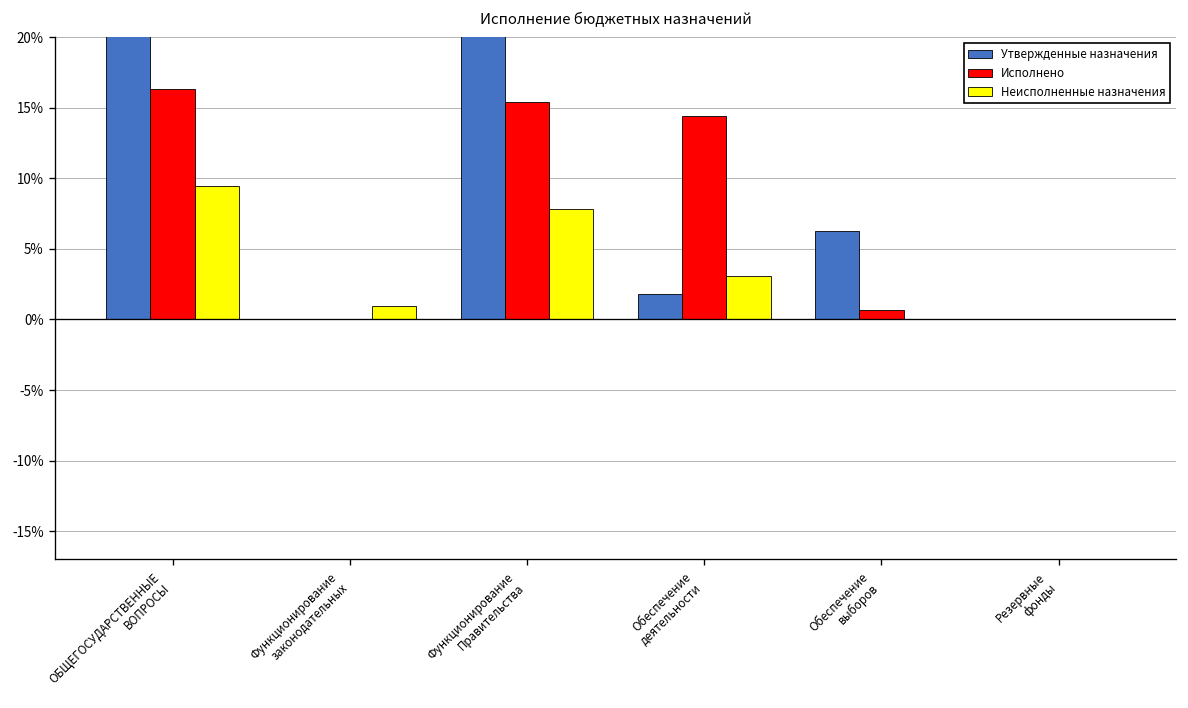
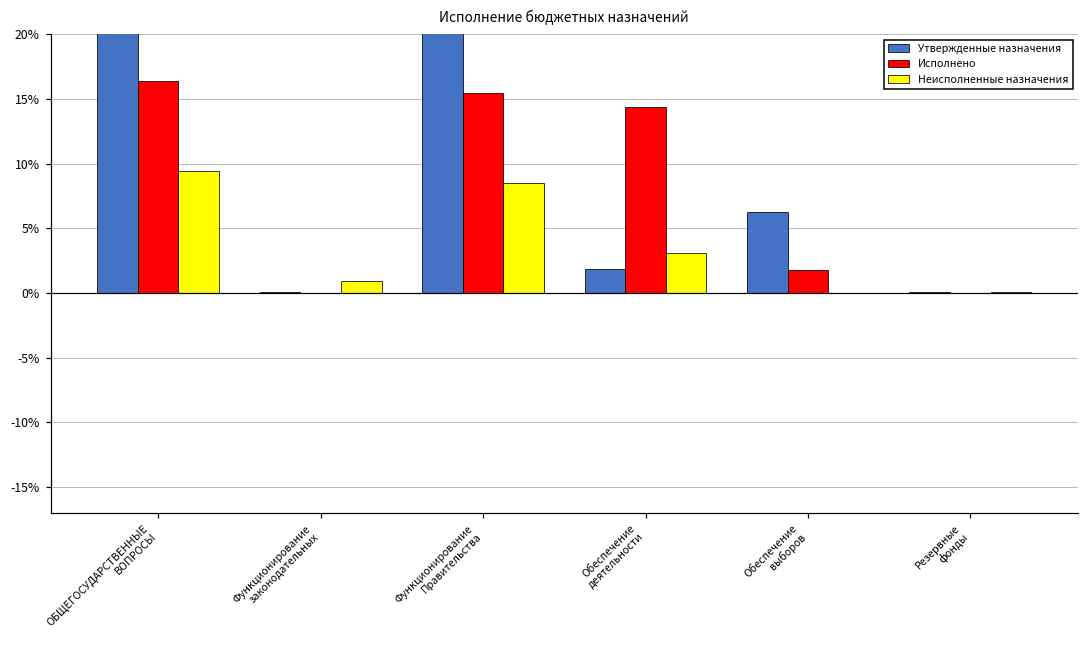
Неисполненные назначения, Функционирование Правительства: 7.8% -> 8.5%
Исполнено, Обеспечение выборов: 0.6% -> 1.8%
